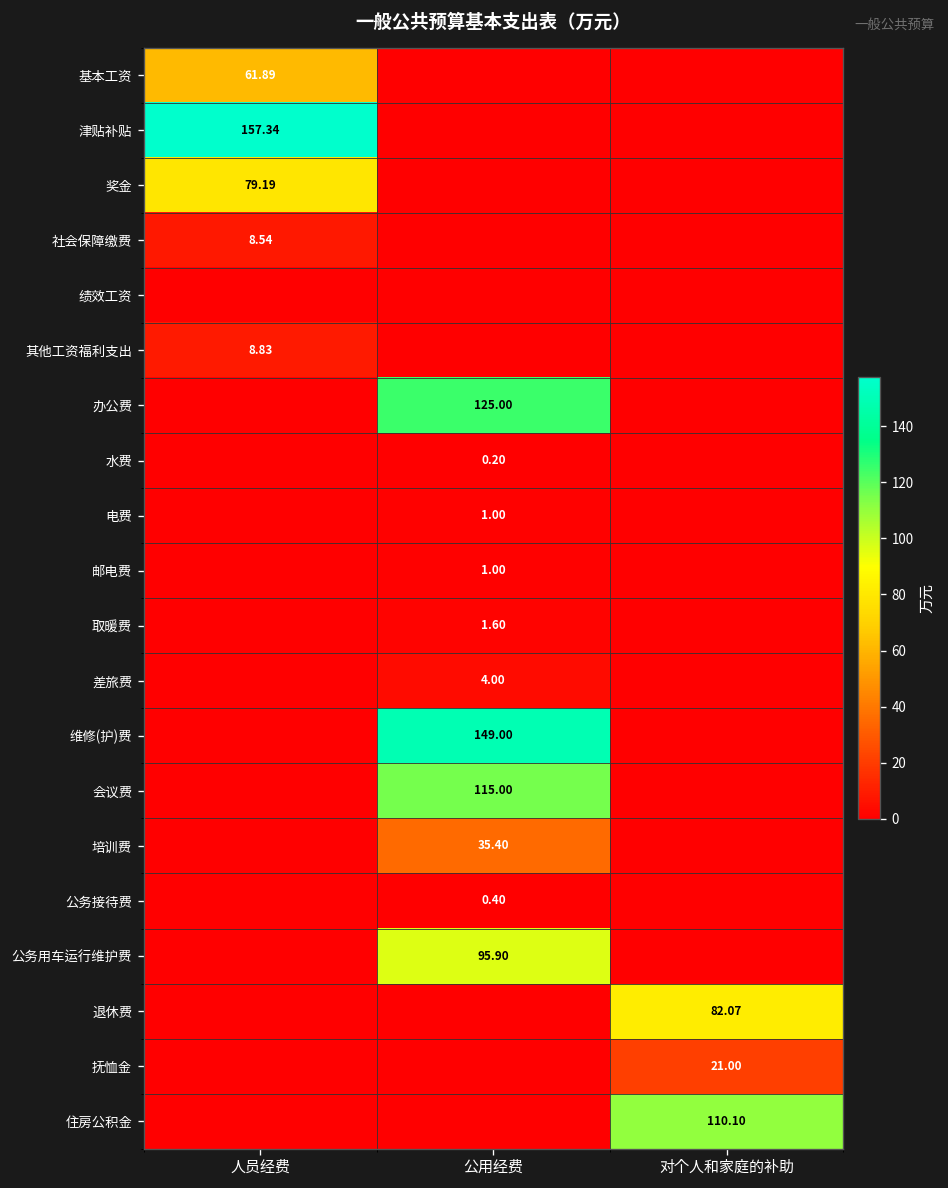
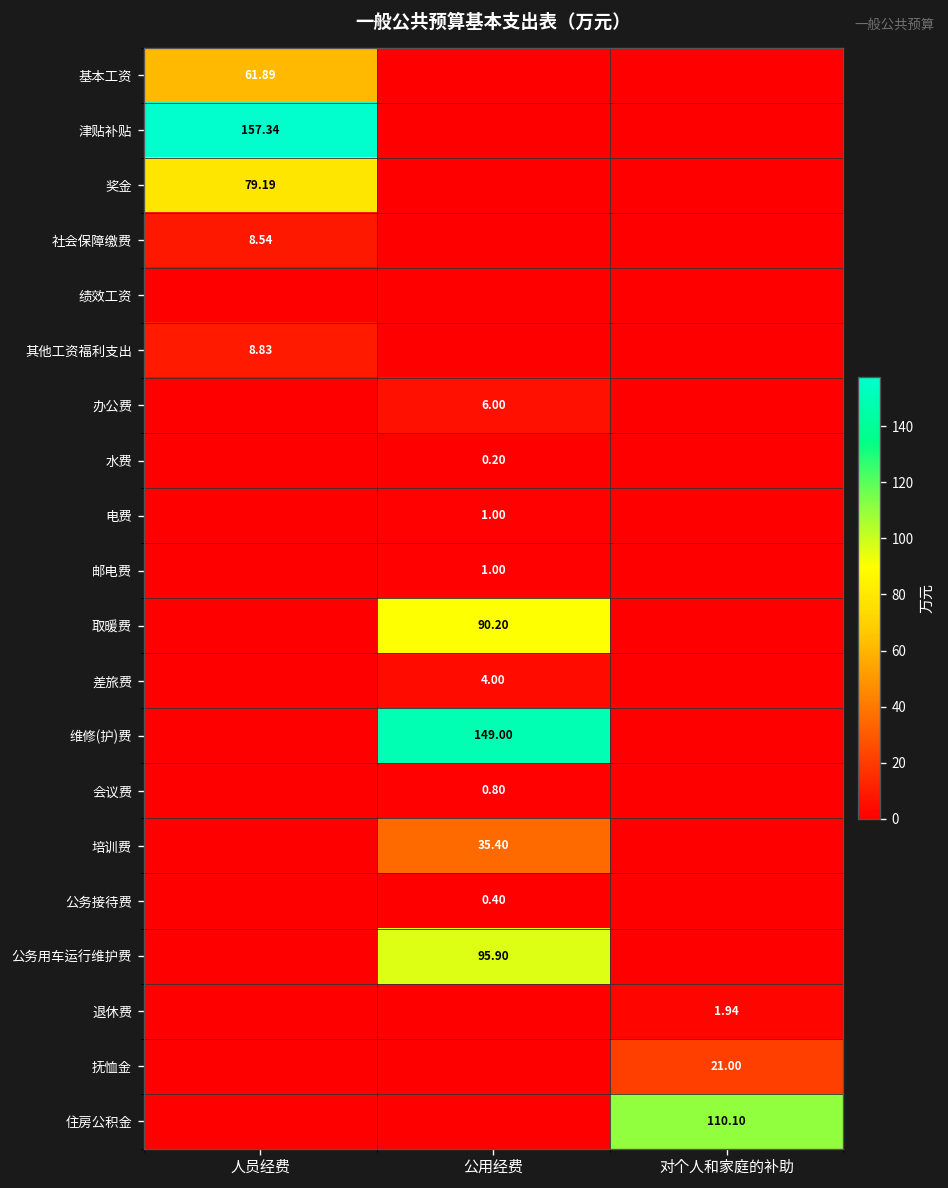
办公费, 公用经费: 125.00 -> 6.00
取暖费, 公用经费: 1.60 -> 90.20
会议费, 公用经费: 115.00 -> 0.80
退休费, 对个人和家庭的补助: 82.07 -> 1.94
